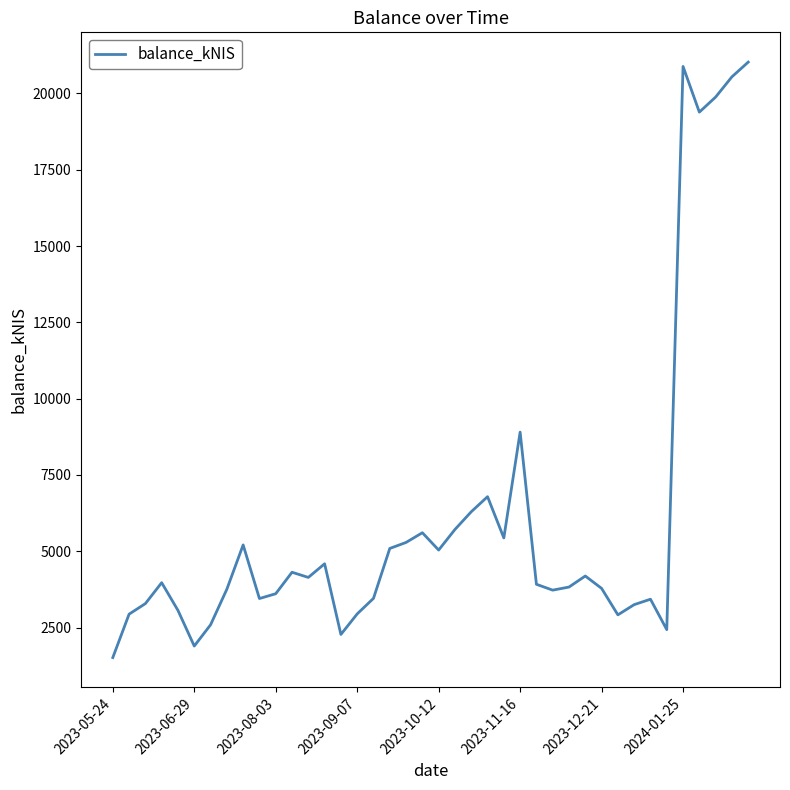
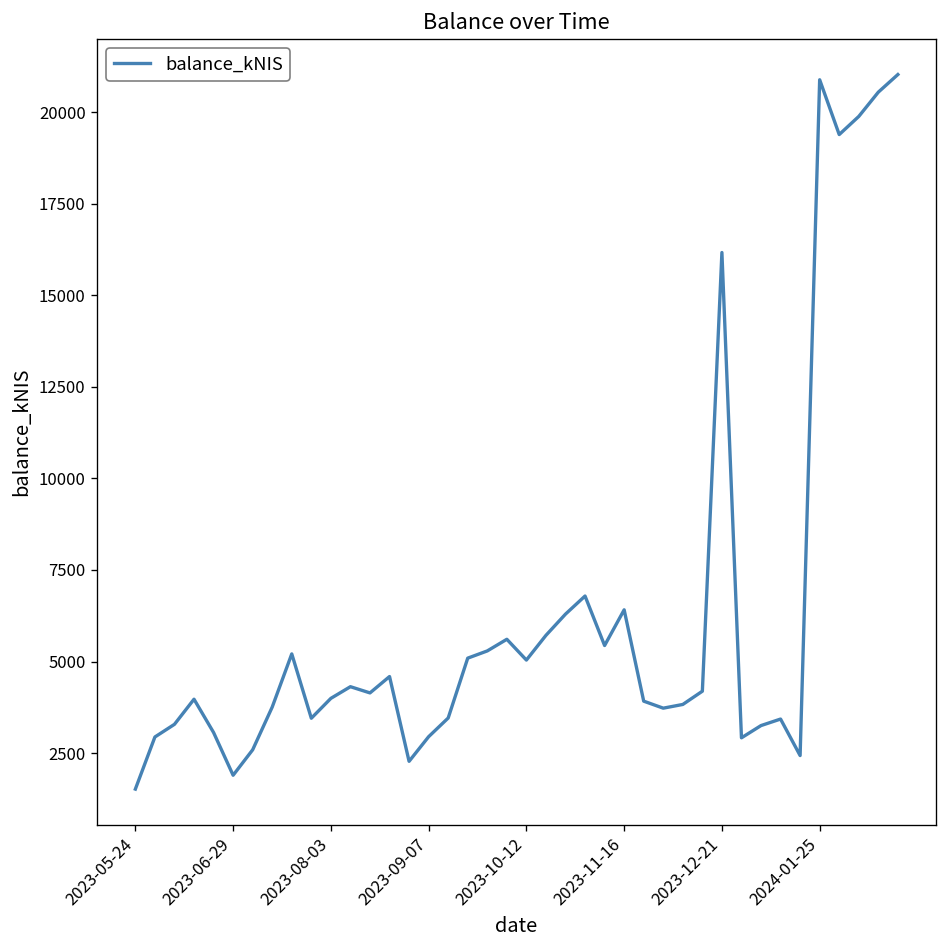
2023-08-03: 3600 -> 4000
2023-11-16: 8900 -> 6400
2023-12-21: 3800 -> 16200
